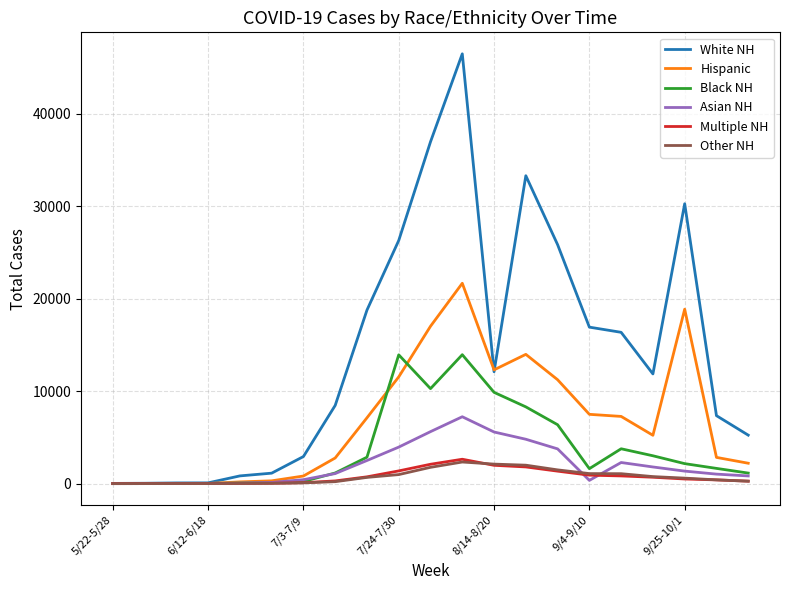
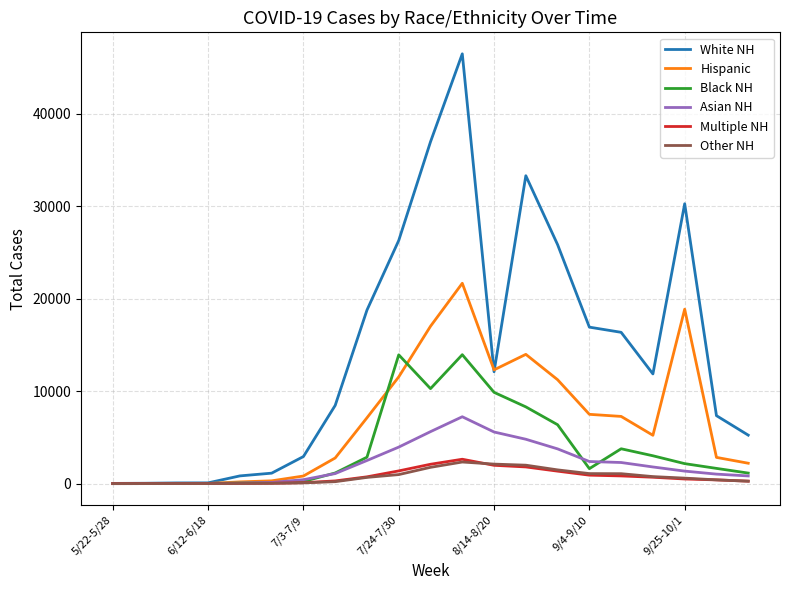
Asian NH, 9/4-9/10: 0 -> 2000
